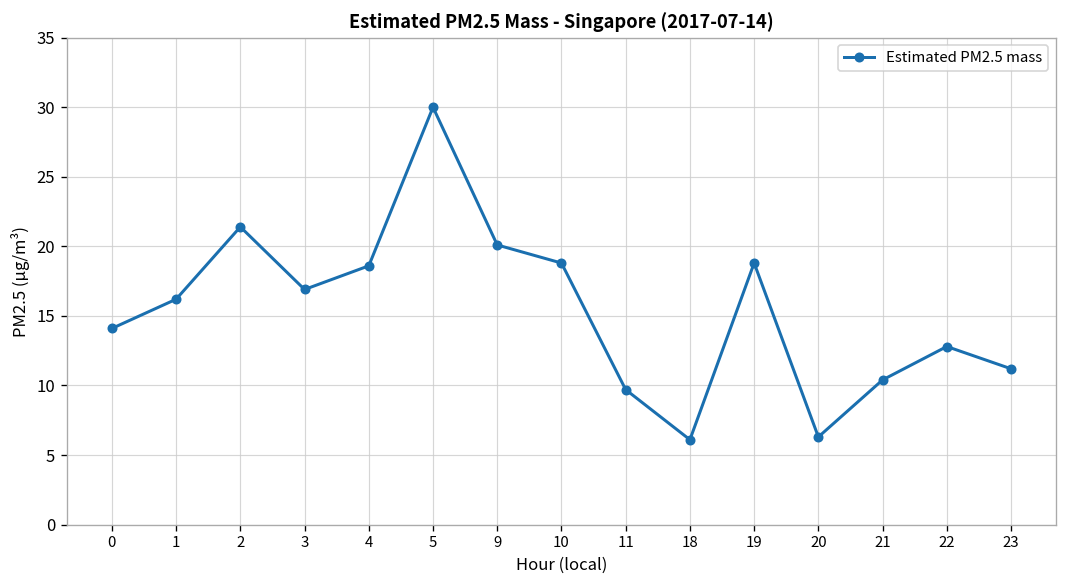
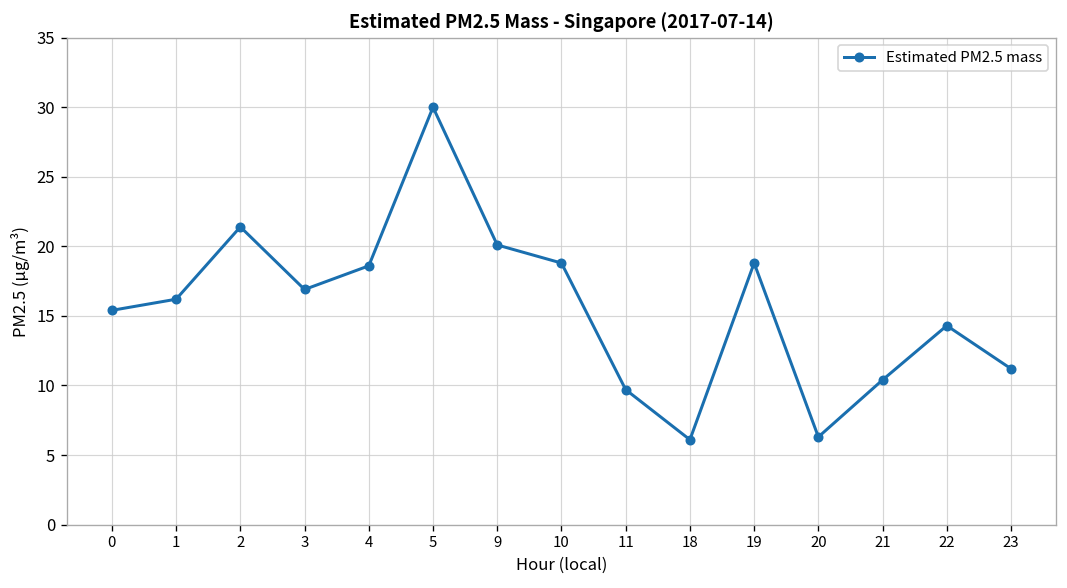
0: 14.1 -> 15.4
22: 12.8 -> 14.3
